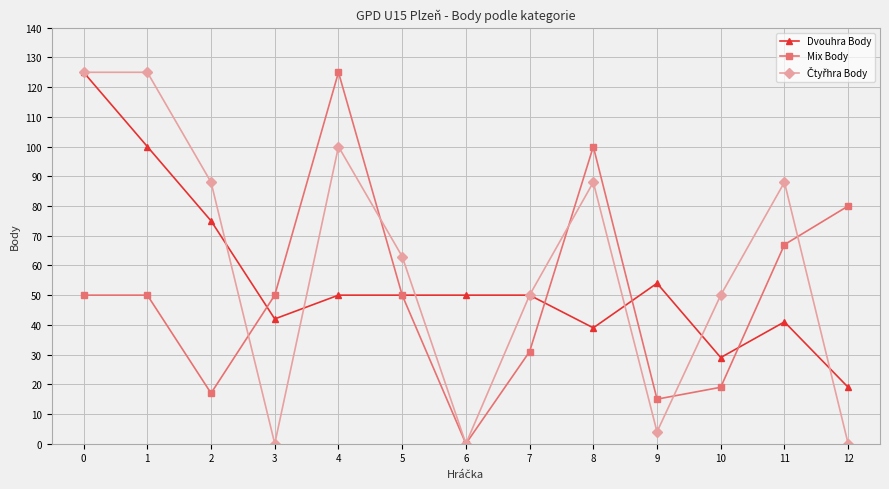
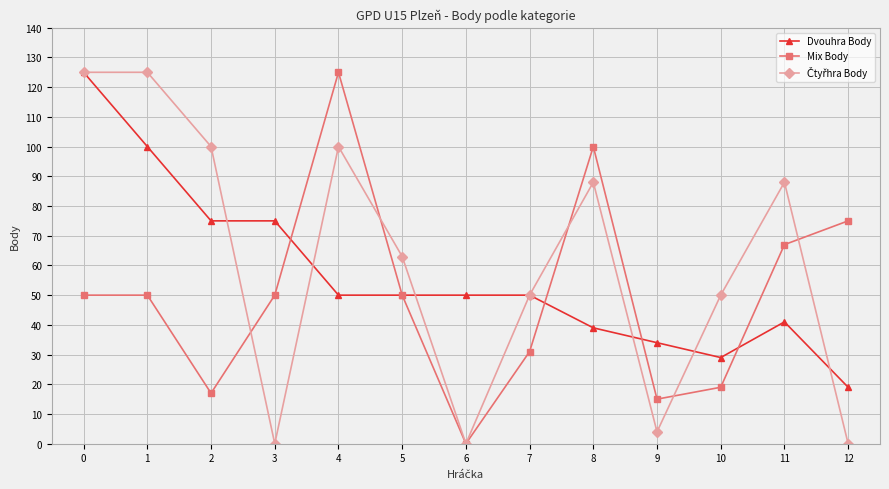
Čtyřhra Body, 2: 88 -> 100
Dvouhra Body, 3: 42 -> 75
Dvouhra Body, 9: 54 -> 34
Mix Body, 12: 80 -> 75
